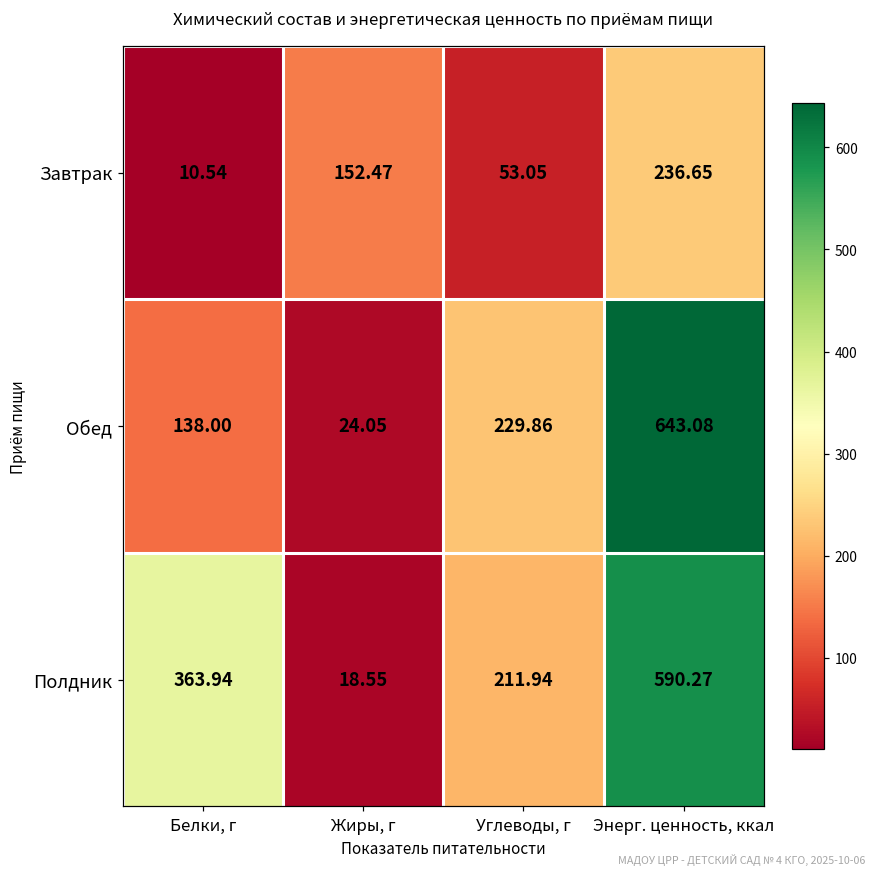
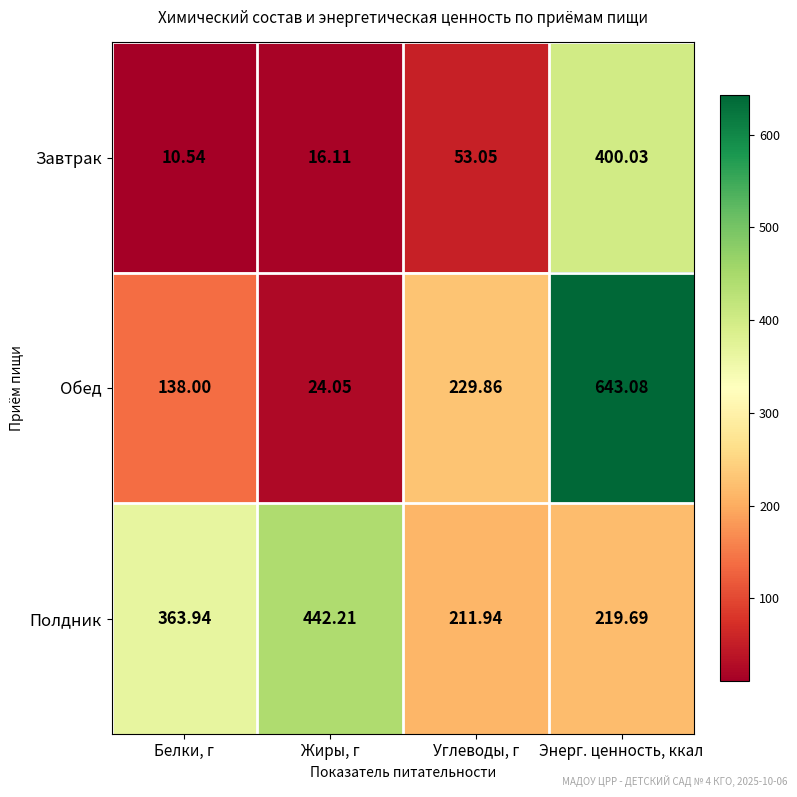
Завтрак, Жиры, г: 152.47 -> 16.11
Завтрак, Энерг. ценность, ккал: 236.65 -> 400.03
Полдник, Жиры, г: 18.55 -> 442.21
Полдник, Энерг. ценность, ккал: 590.27 -> 219.69
